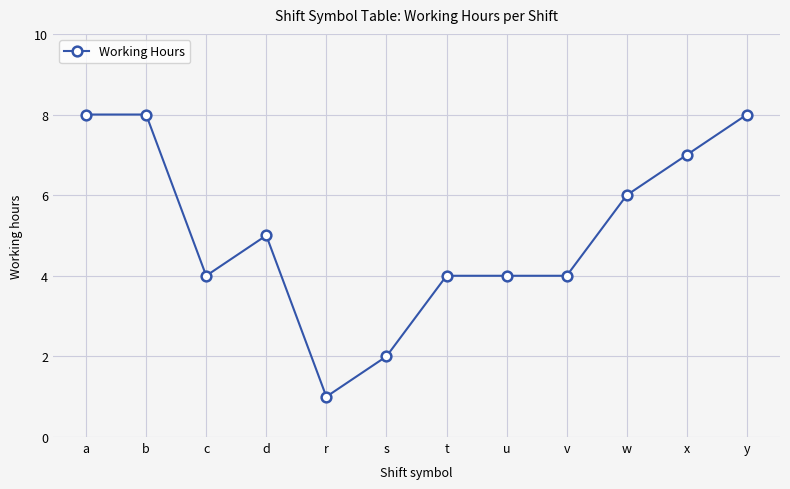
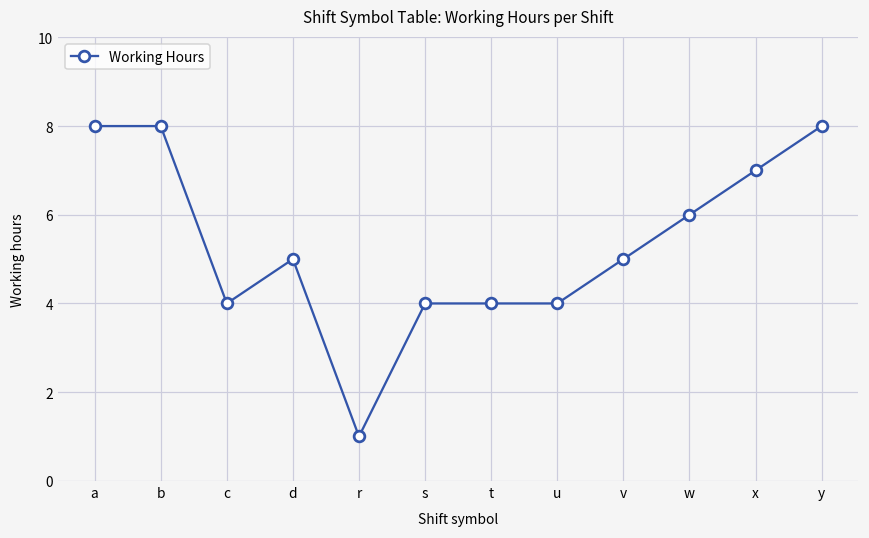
s: 2 -> 4
v: 4 -> 5
